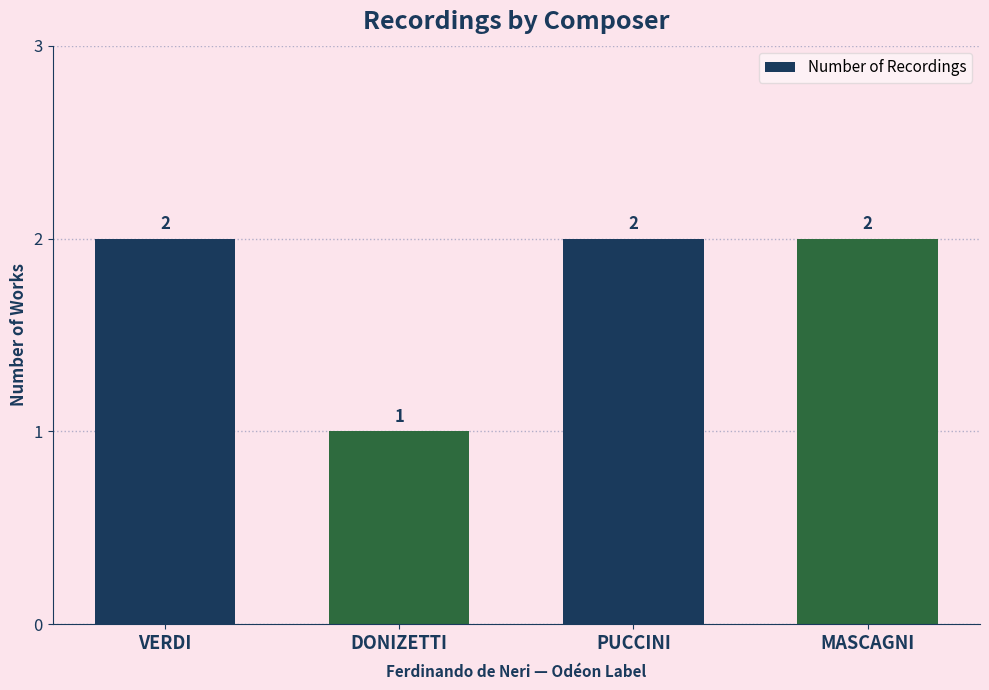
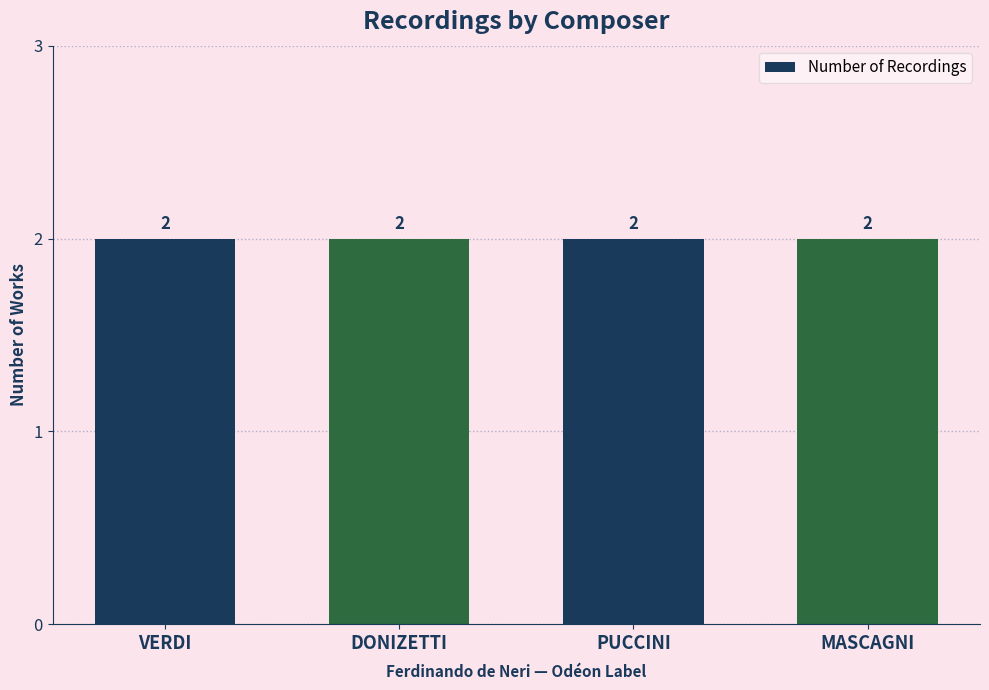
DONIZETTI: 1 -> 2
